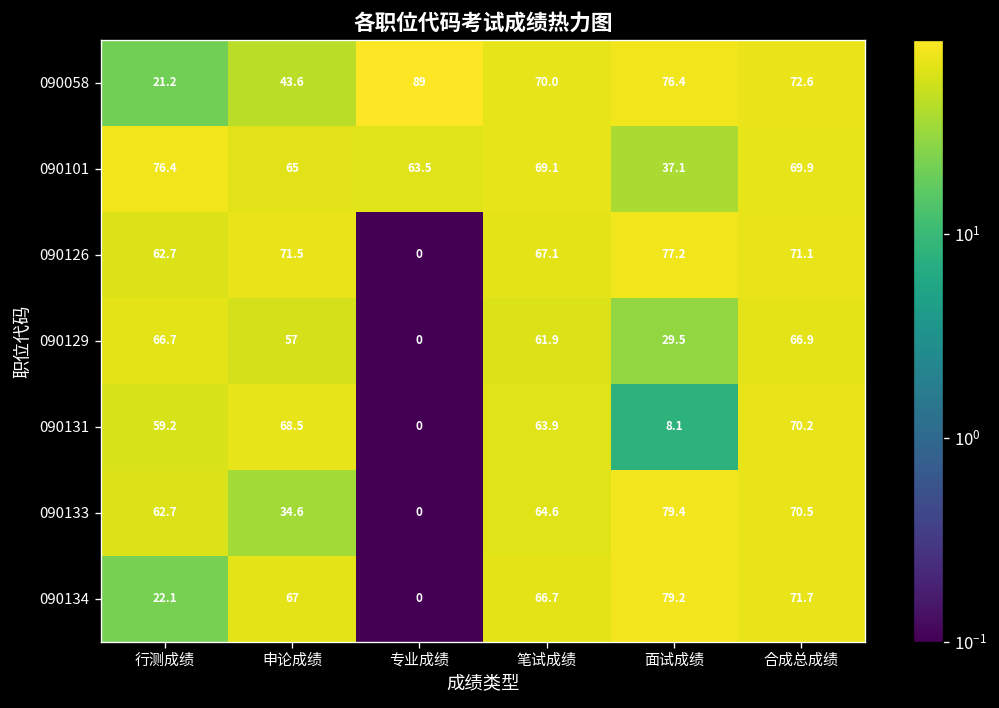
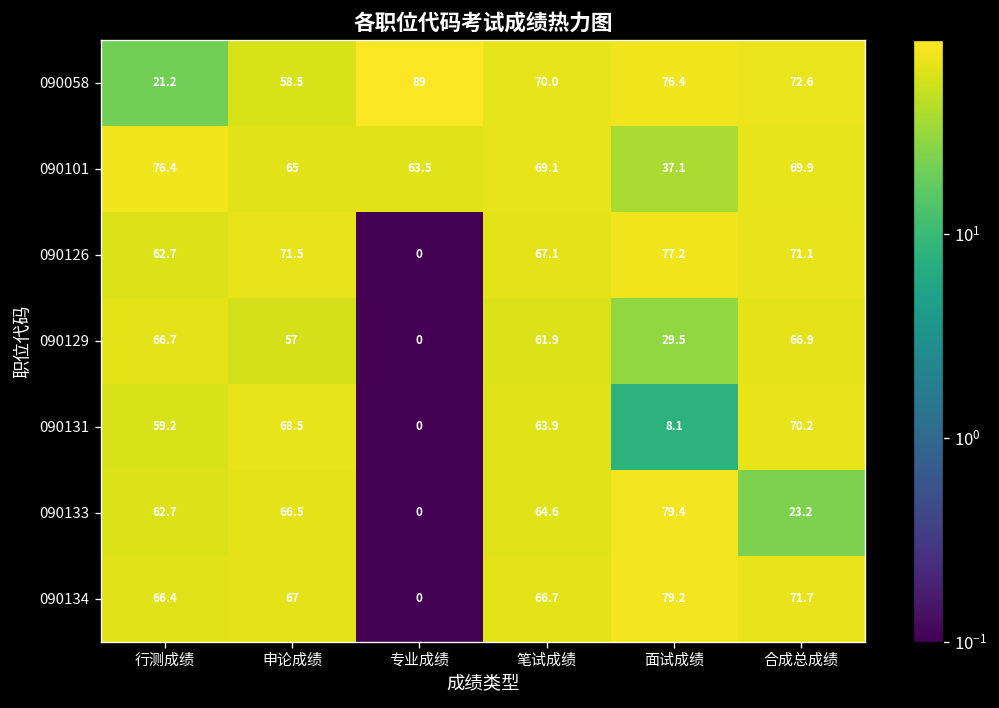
090058, 申论成绩: 43.6 -> 58.5
090133, 申论成绩: 34.6 -> 66.5
090133, 合成总成绩: 70.5 -> 23.2
090134, 行测成绩: 22.1 -> 66.4
